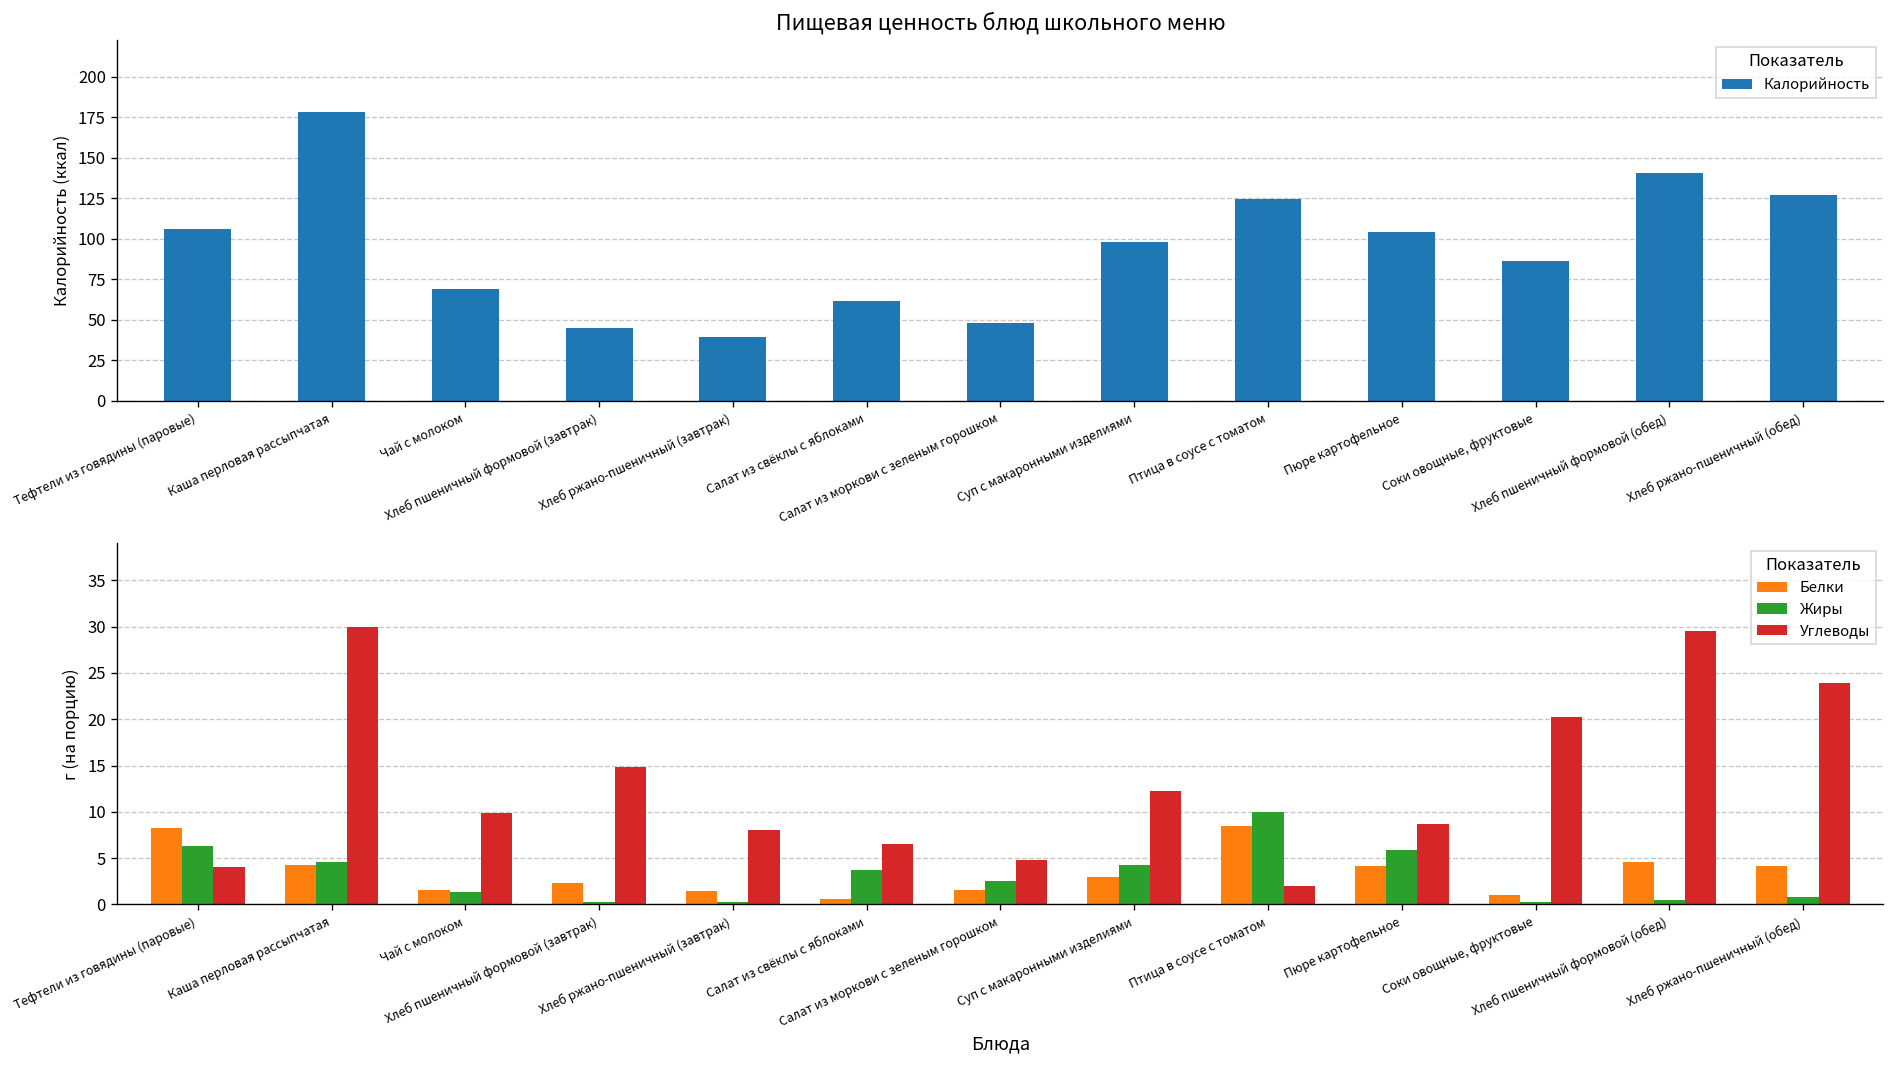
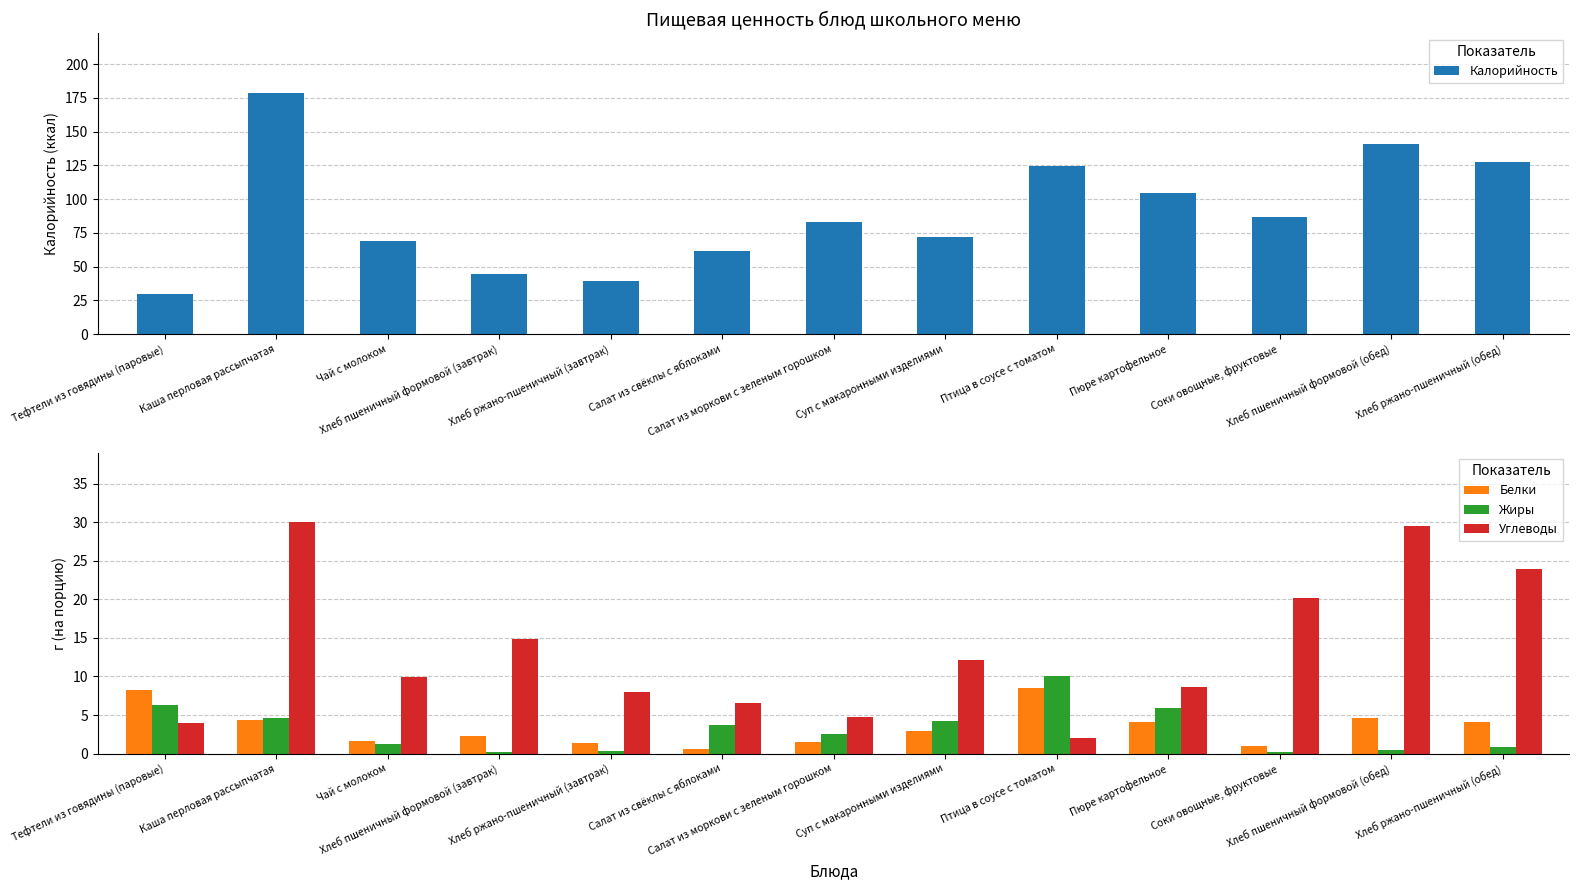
Пищевая ценность блюд школьного меню, Тефтели из говядины (паровые): 106 -> 30
Пищевая ценность блюд школьного меню, Салат из моркови с зеленым горошком: 48 -> 83
Пищевая ценность блюд школьного меню, Суп с макаронными изделиями: 98 -> 72
